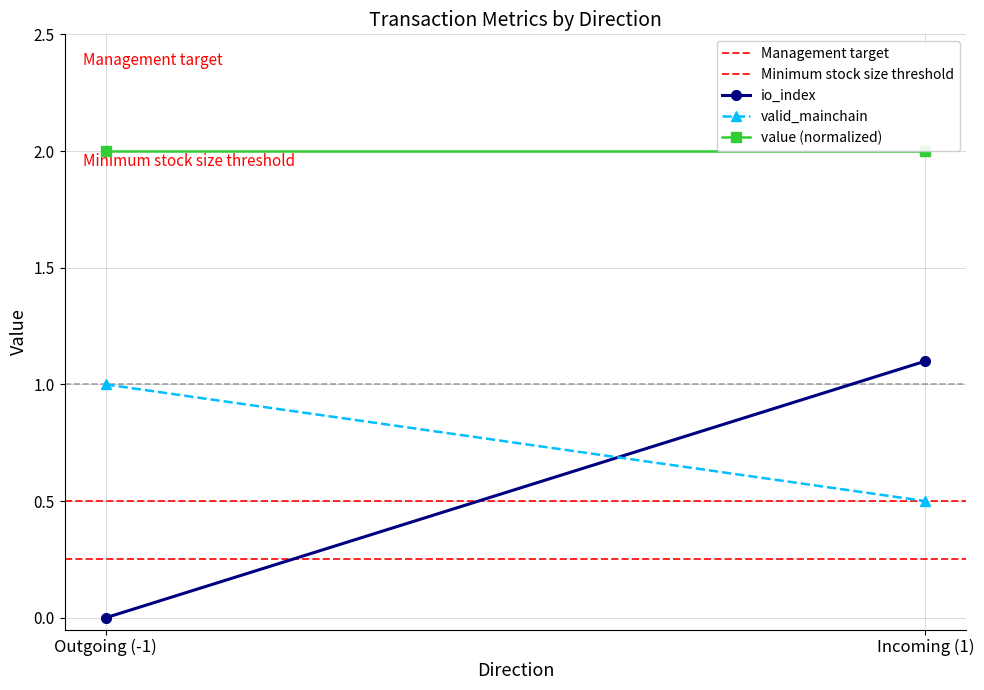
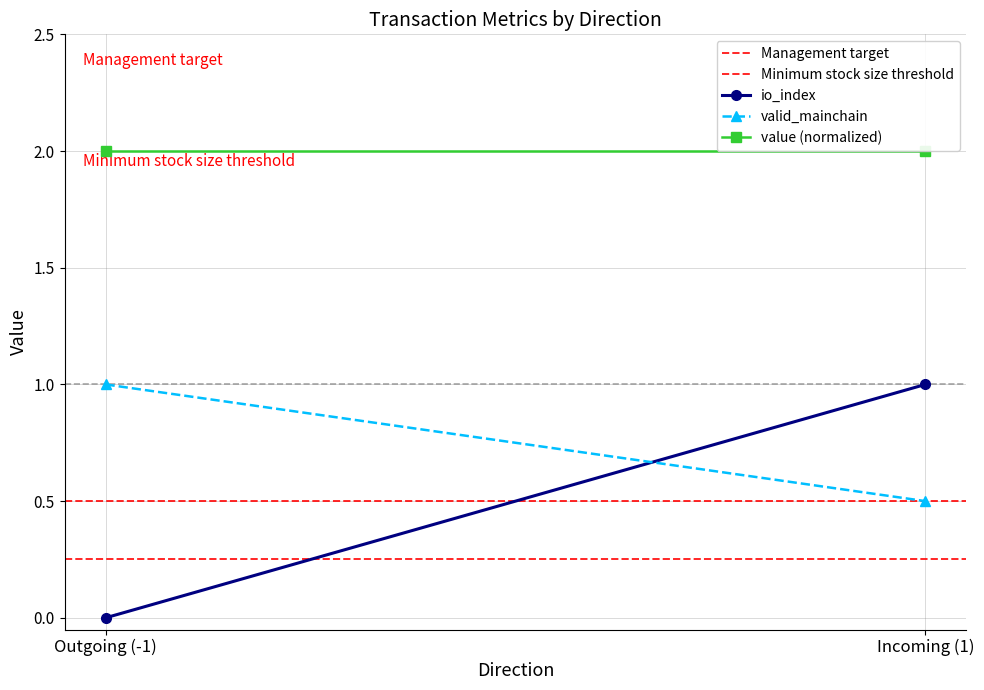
io_index, Incoming (1): 1.1 -> 1.0
